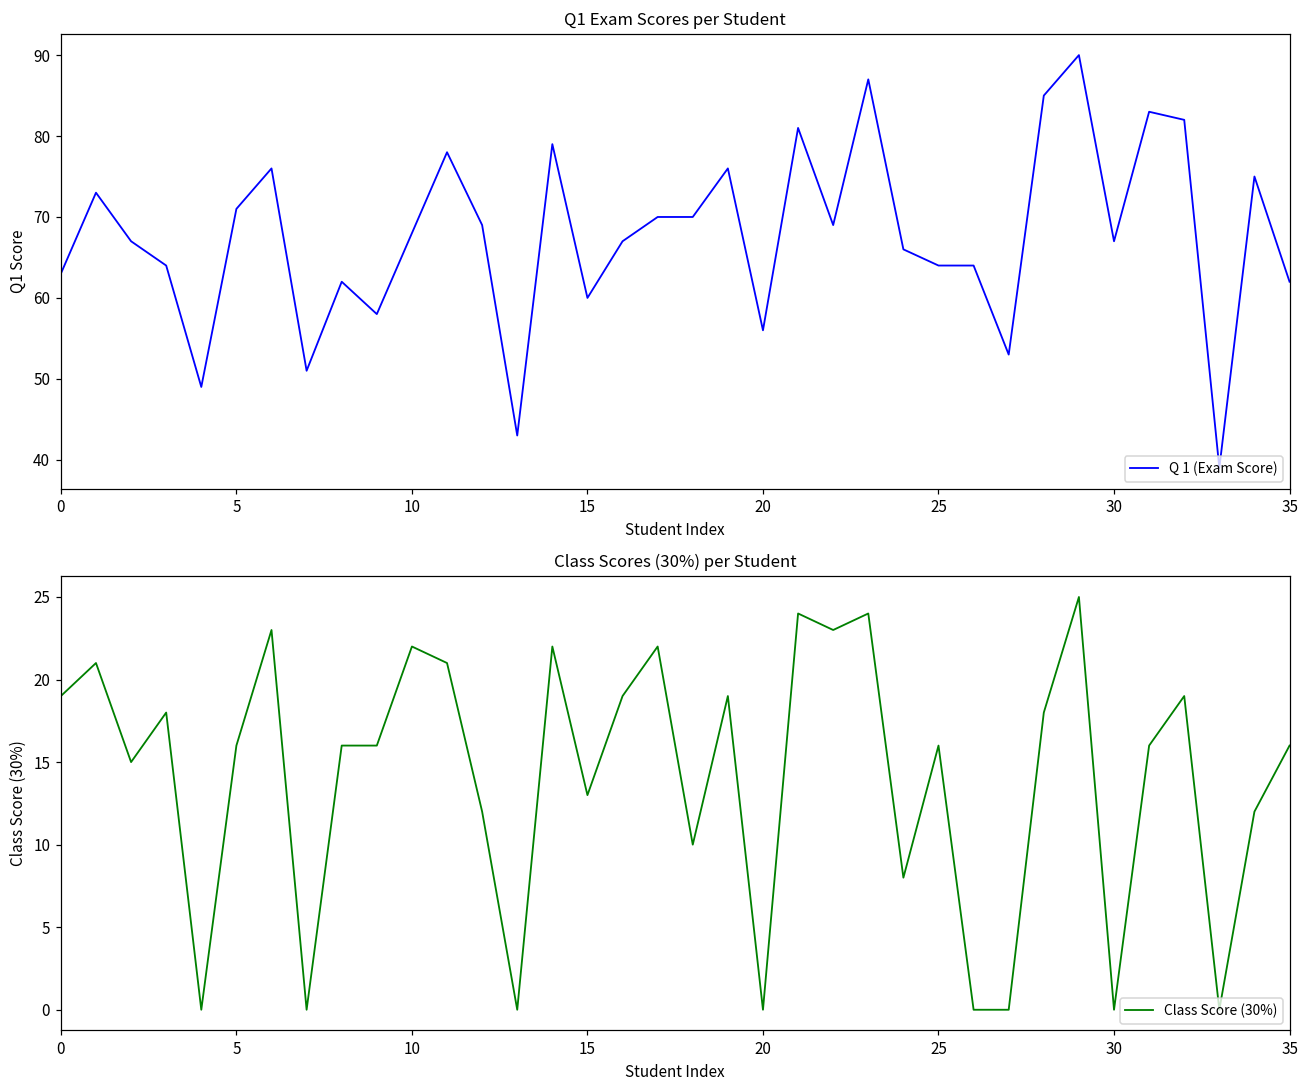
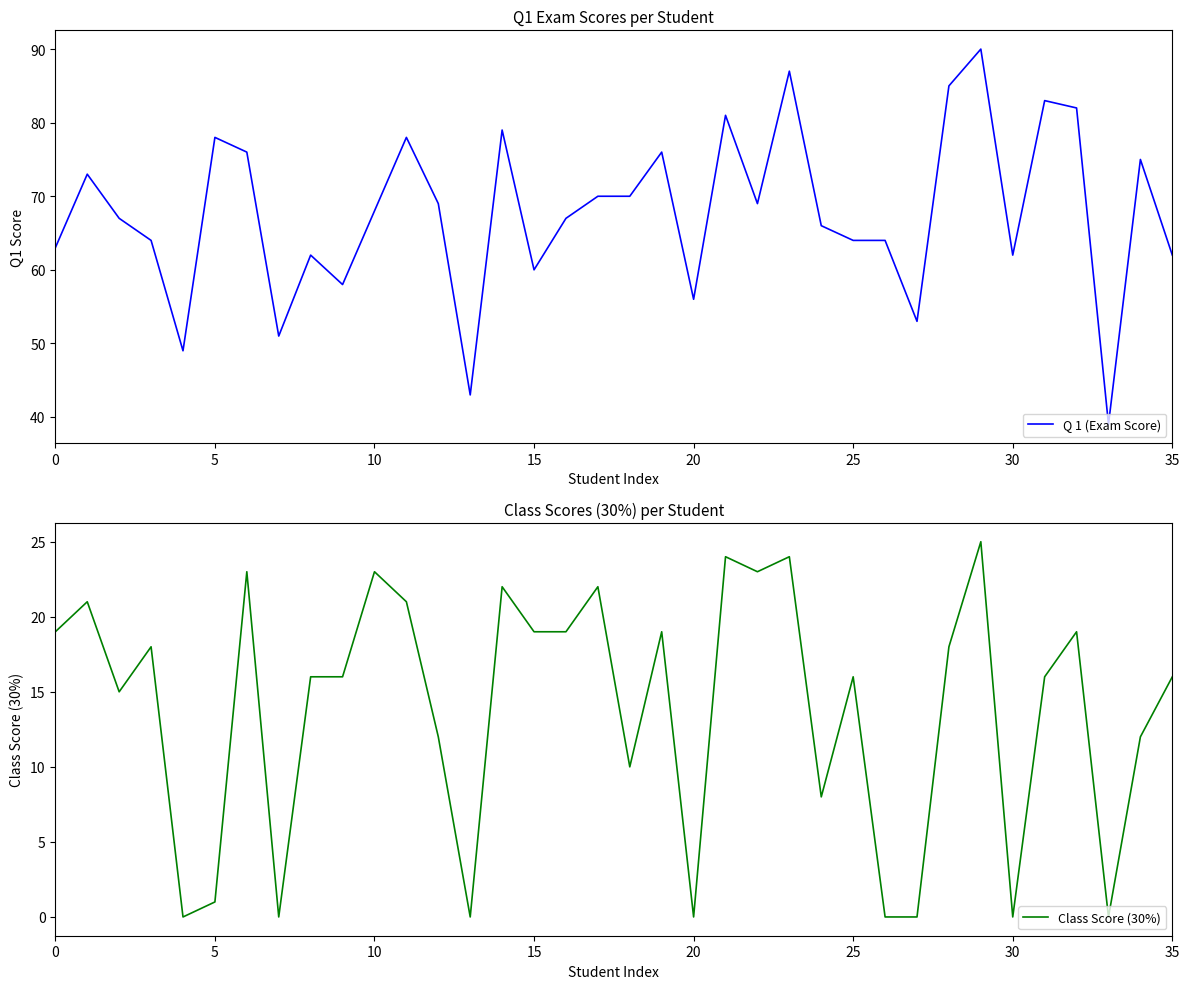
Q1 Exam Scores per Student, 5: 71 -> 78
Q1 Exam Scores per Student, 30: 67 -> 62
Class Scores (30%) per Student, 5: 16 -> 1
Class Scores (30%) per Student, 10: 22 -> 23
Class Scores (30%) per Student, 15: 13 -> 19
